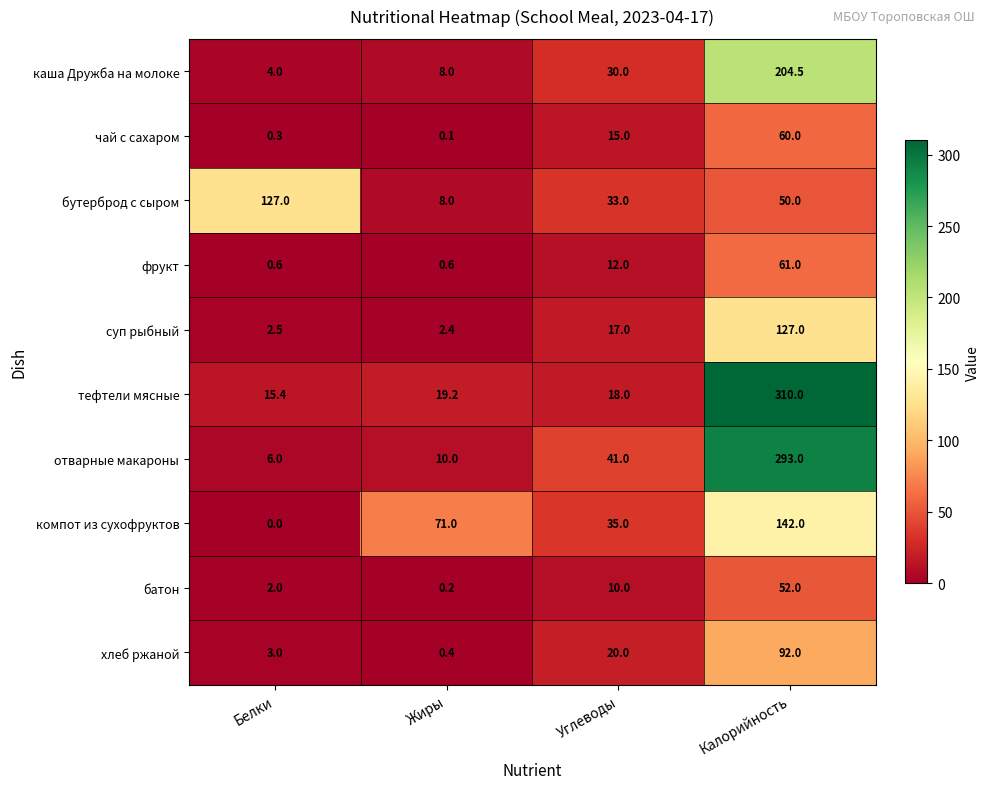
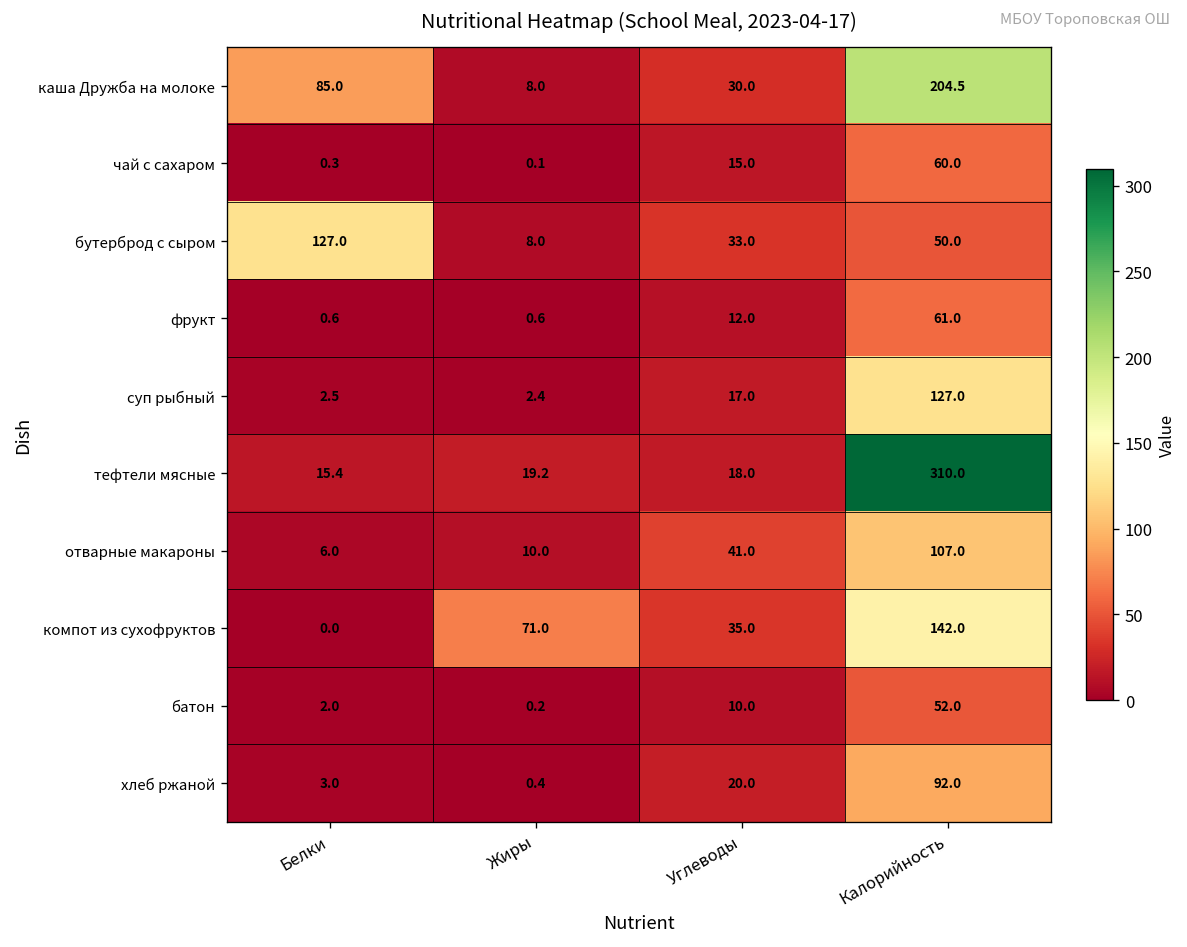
каша Дружба на молоке, Белки: 4.0 -> 85.0
отварные макароны, Калорийность: 293.0 -> 107.0
